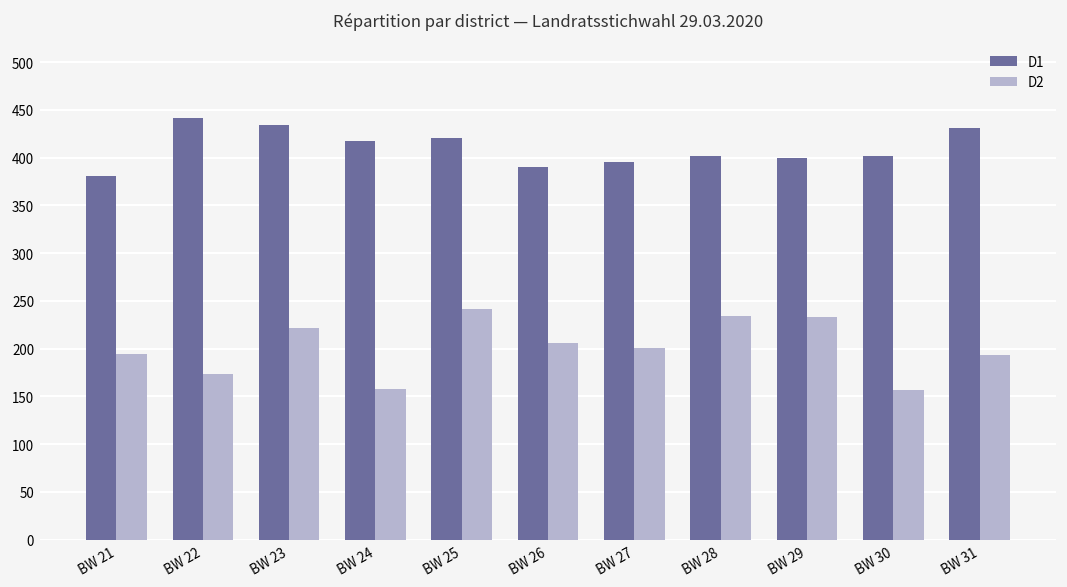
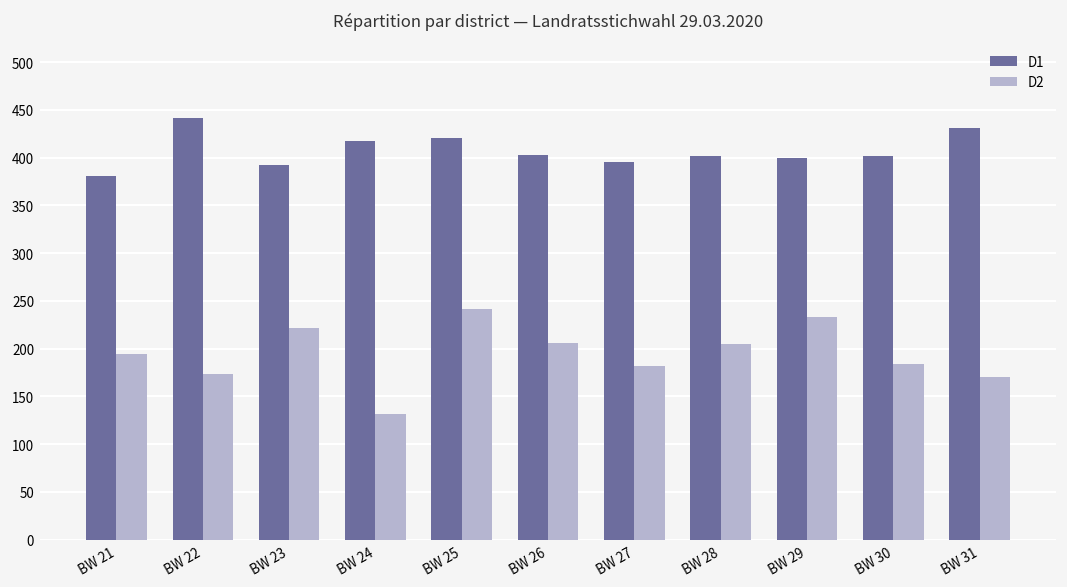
D1, BW 23: 430 -> 390
D2, BW 24: 160 -> 130
D1, BW 26: 390 -> 400
D2, BW 27: 200 -> 180
D2, BW 28: 230 -> 210
D2, BW 30: 160 -> 180
D2, BW 31: 190 -> 170
